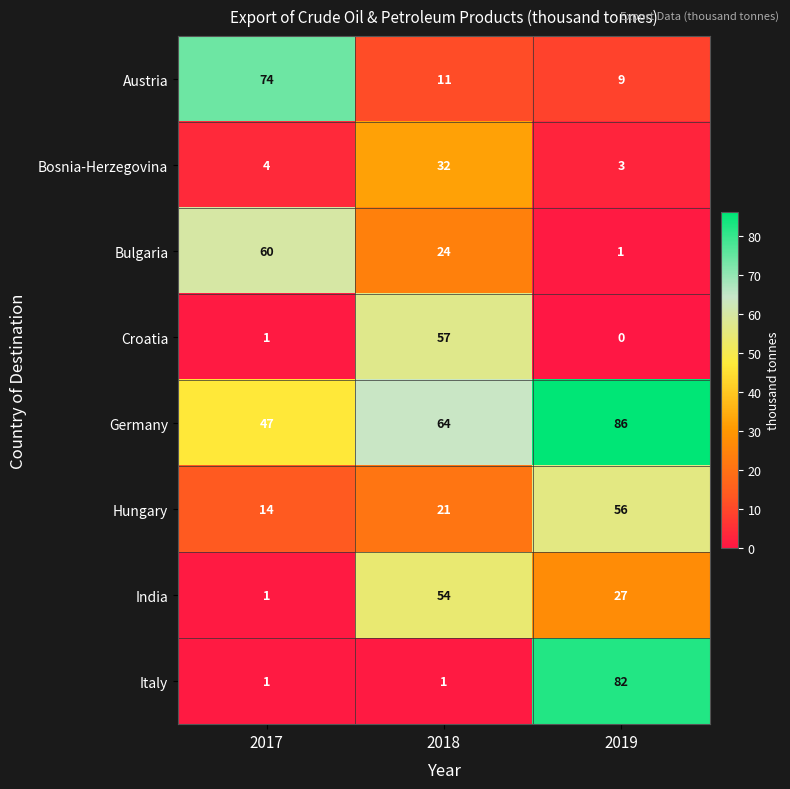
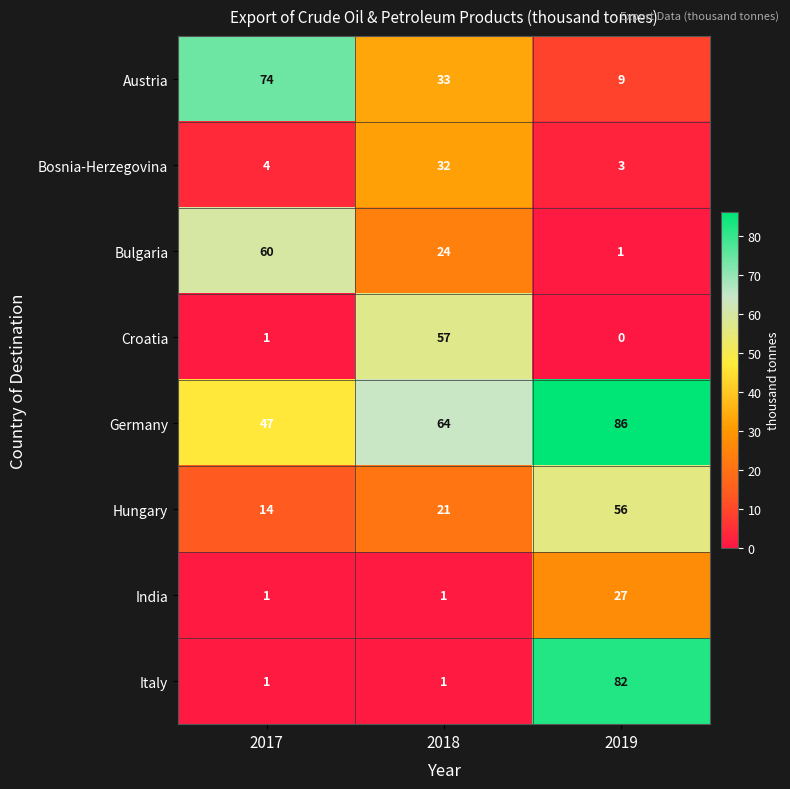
Austria, 2018: 11 -> 33
India, 2018: 54 -> 1
